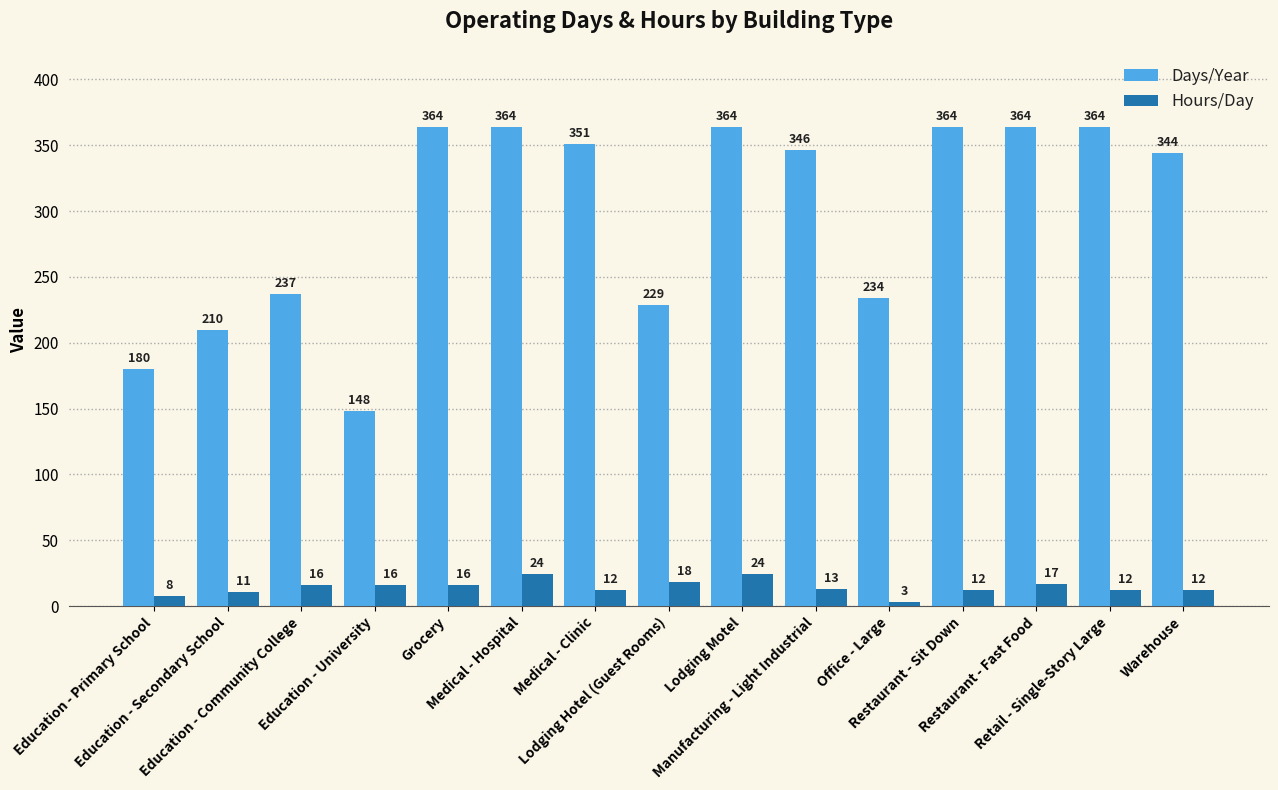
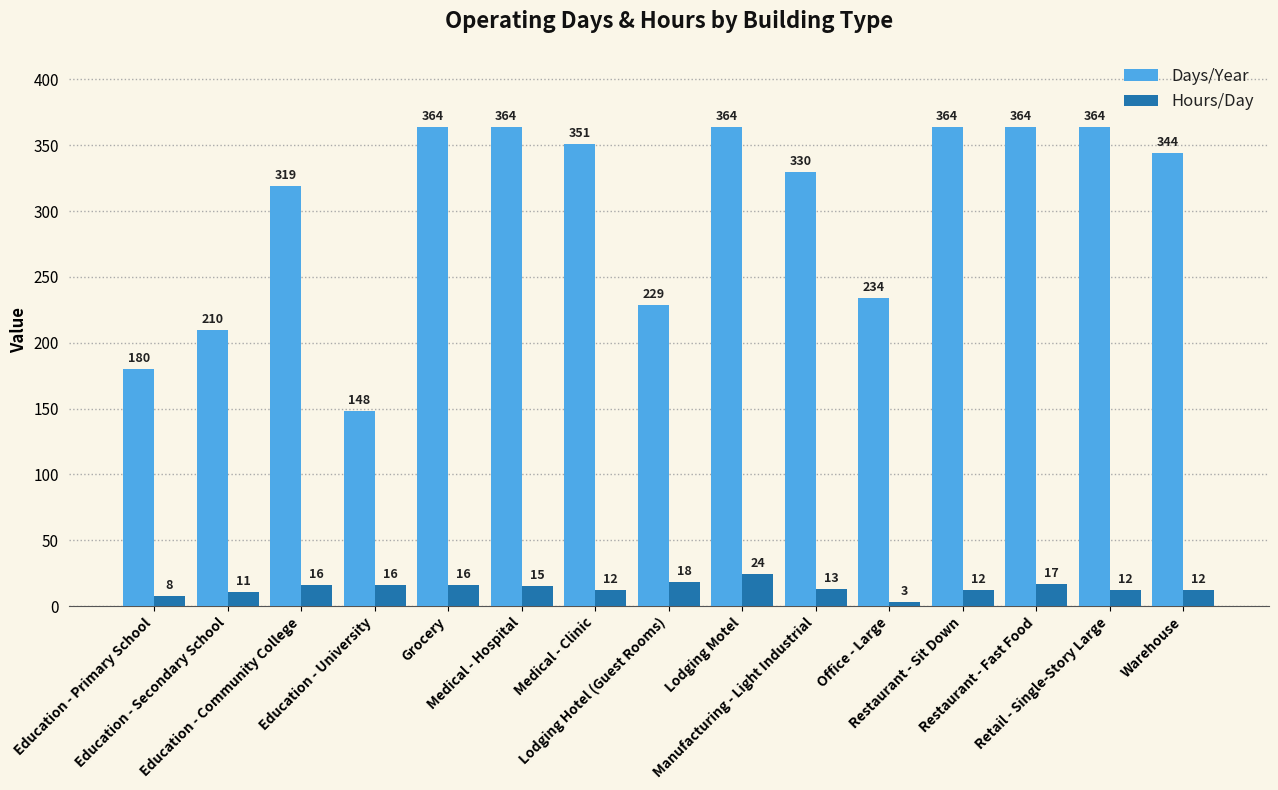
Days/Year, Education - Community College: 237 -> 319
Hours/Day, Medical - Hospital: 24 -> 15
Days/Year, Manufacturing - Light Industrial: 346 -> 330
